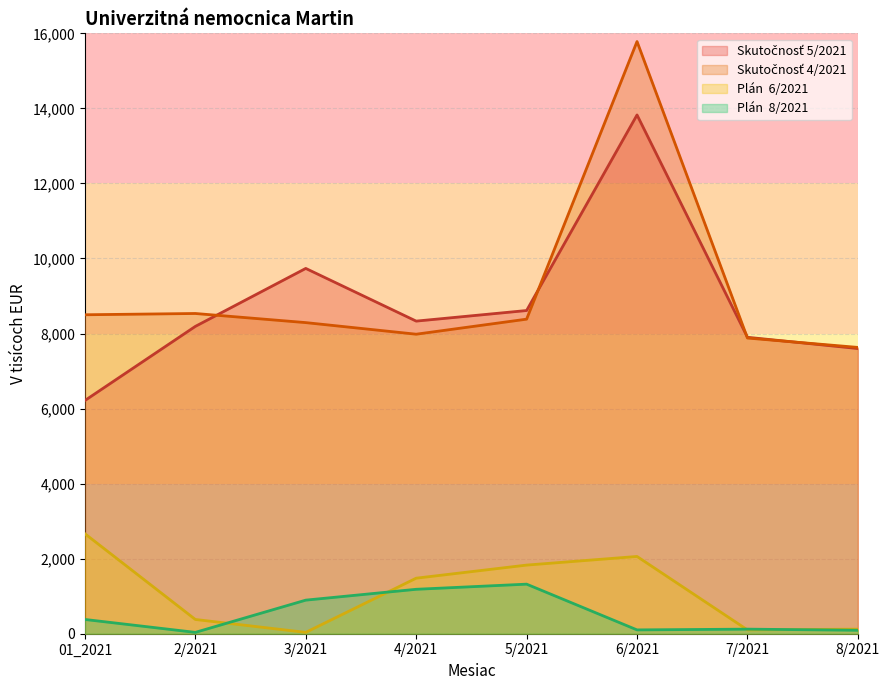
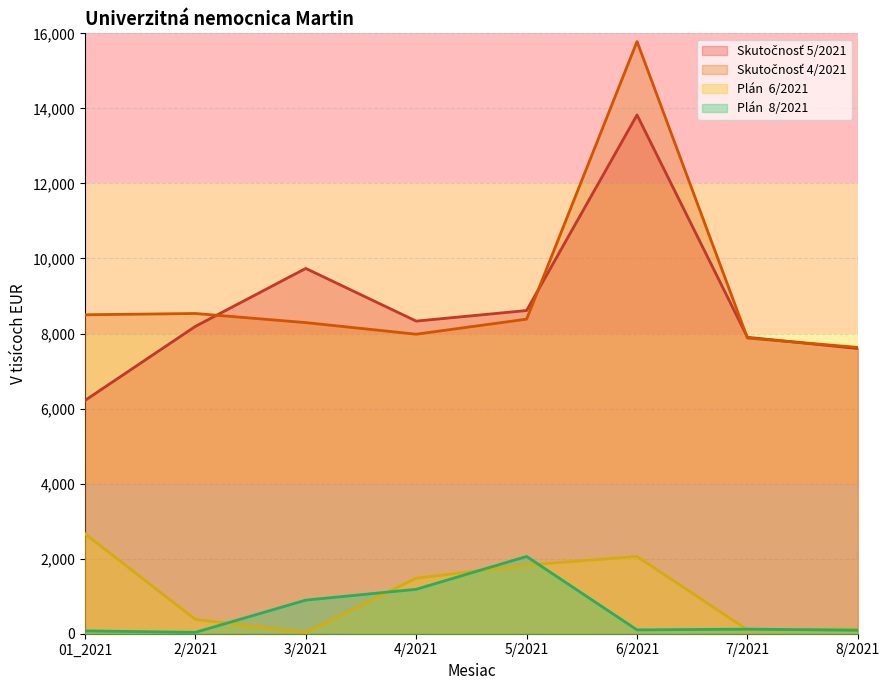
Plán 8/2021, 01_2021: 400 -> 100
Plán 8/2021, 5/2021: 1,300 -> 2,100
